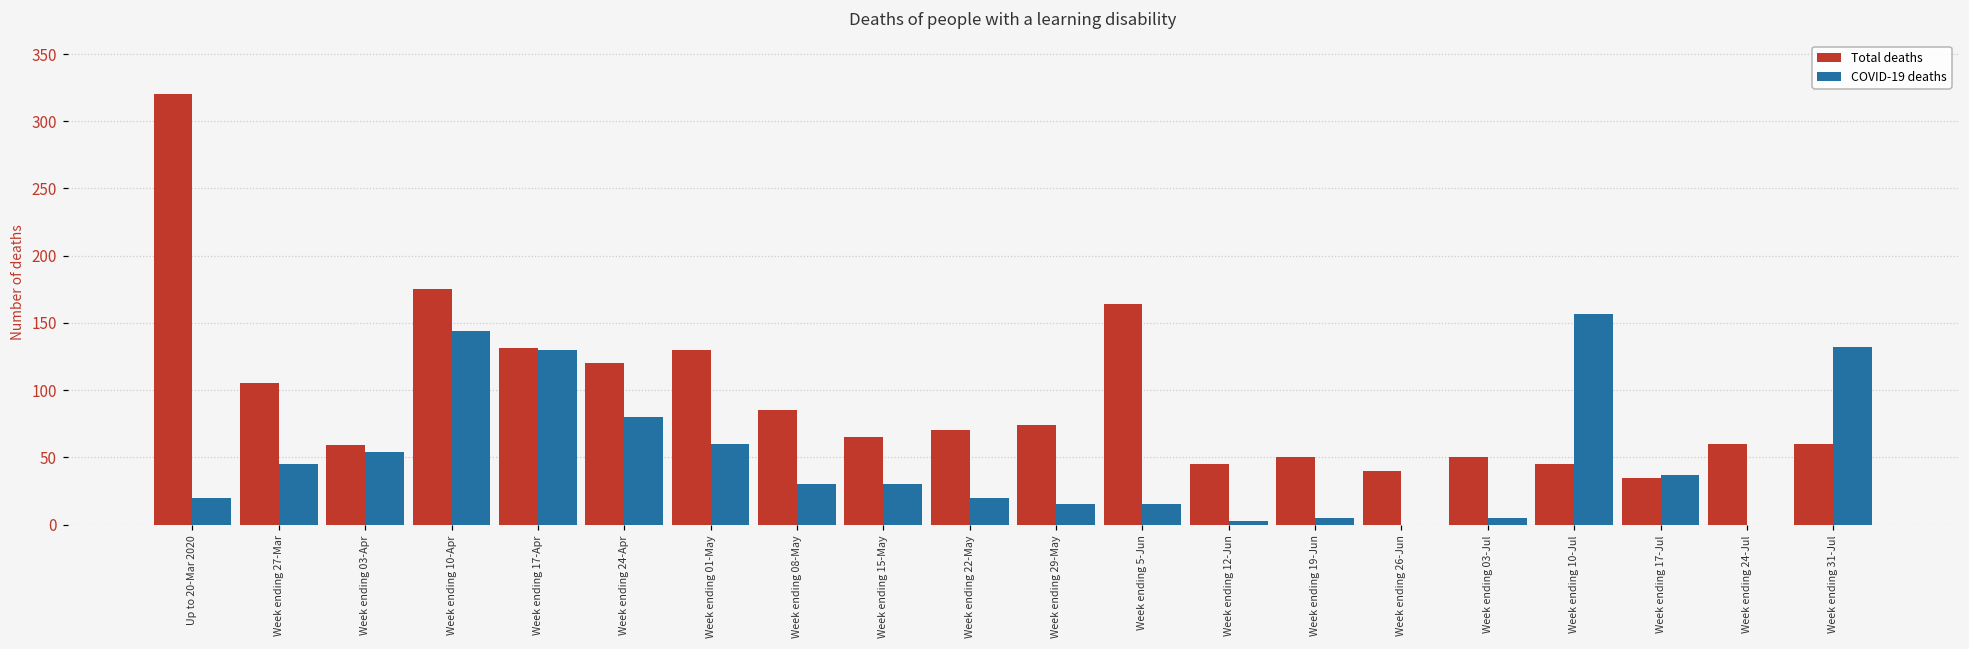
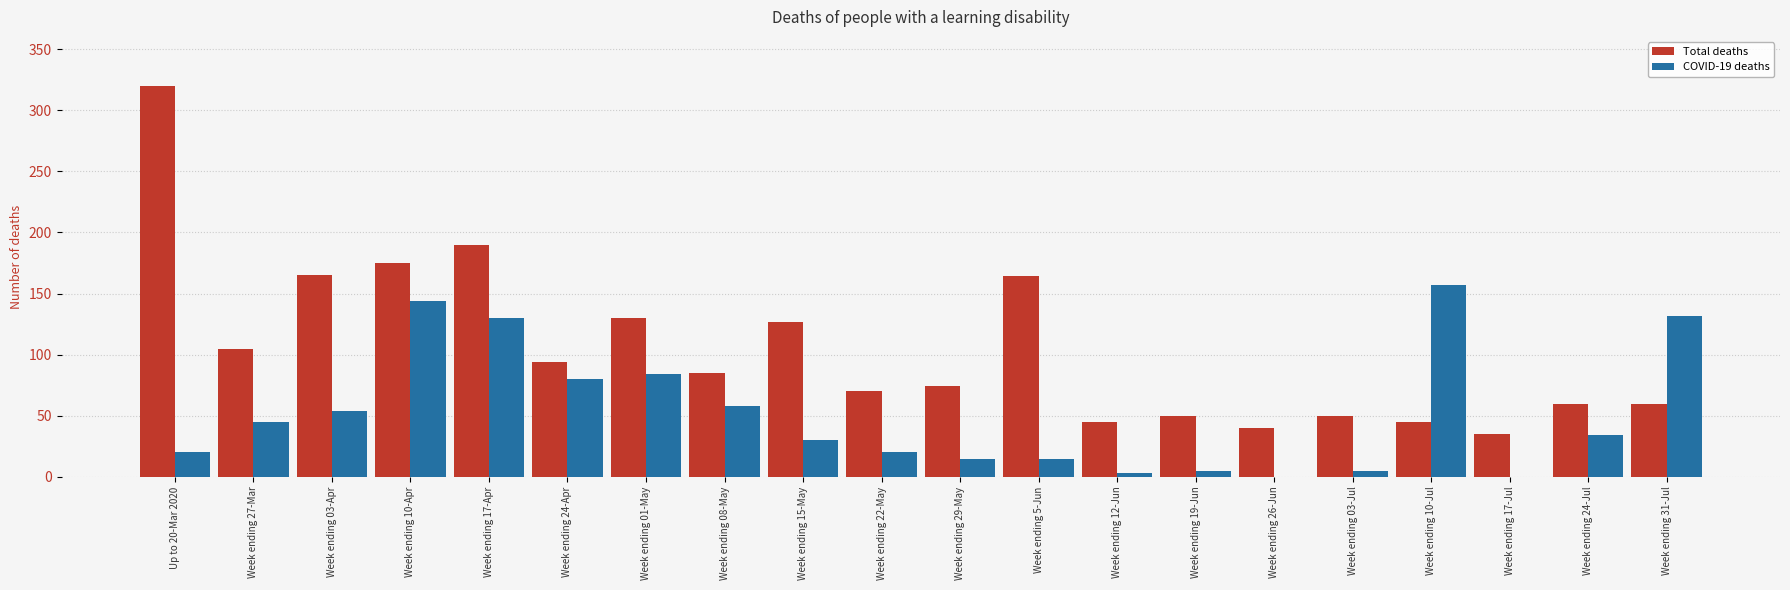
Total deaths, Week ending 03-Apr: 59 -> 165
Total deaths, Week ending 17-Apr: 131 -> 190
Total deaths, Week ending 24-Apr: 120 -> 94
COVID-19 deaths, Week ending 01-May: 60 -> 84
COVID-19 deaths, Week ending 08-May: 30 -> 58
Total deaths, Week ending 15-May: 65 -> 127
COVID-19 deaths, Week ending 17-Jul: 37 -> 0
COVID-19 deaths, Week ending 24-Jul: 0 -> 34
